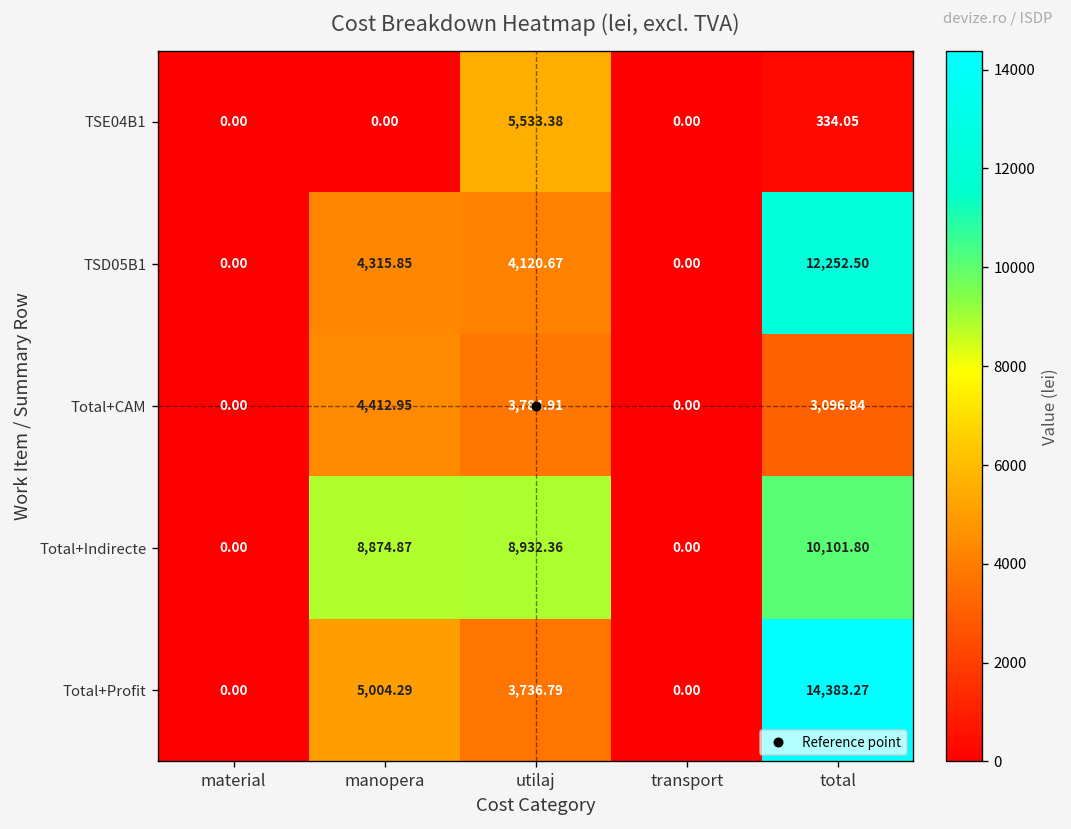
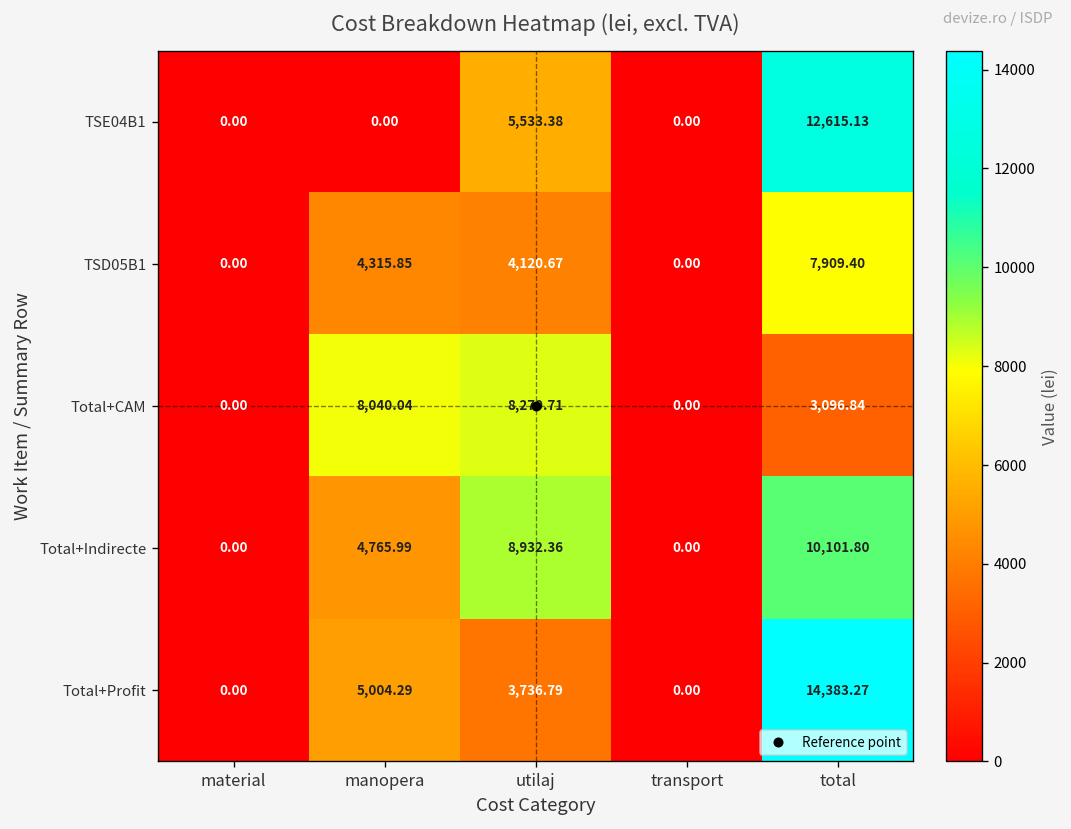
TSE04B1, total: 334.05 -> 12,615.13
TSD05B1, total: 12,252.50 -> 7,909.40
Total+CAM, manopera: 4,412.95 -> 8,040.04
Total+CAM, utilaj: 3,784.91 -> 8,270.71
Total+Indirecte, manopera: 8,874.87 -> 4,765.99
